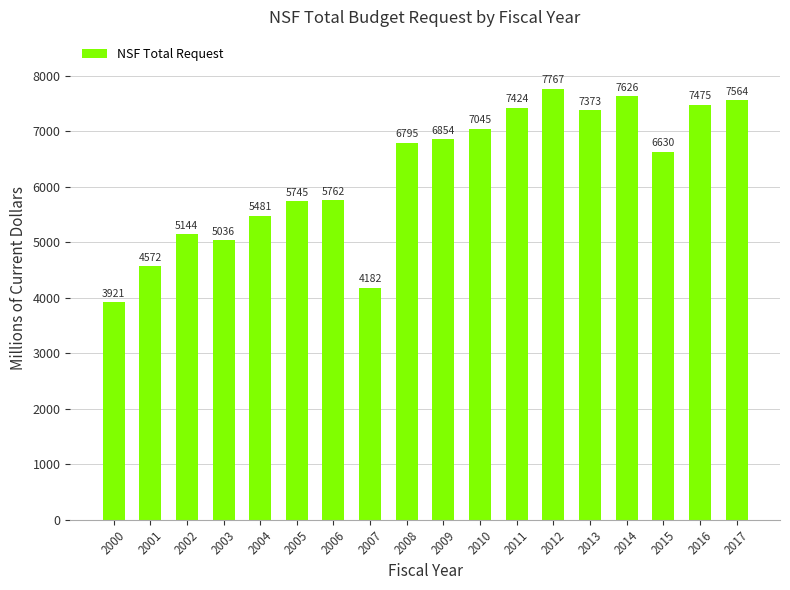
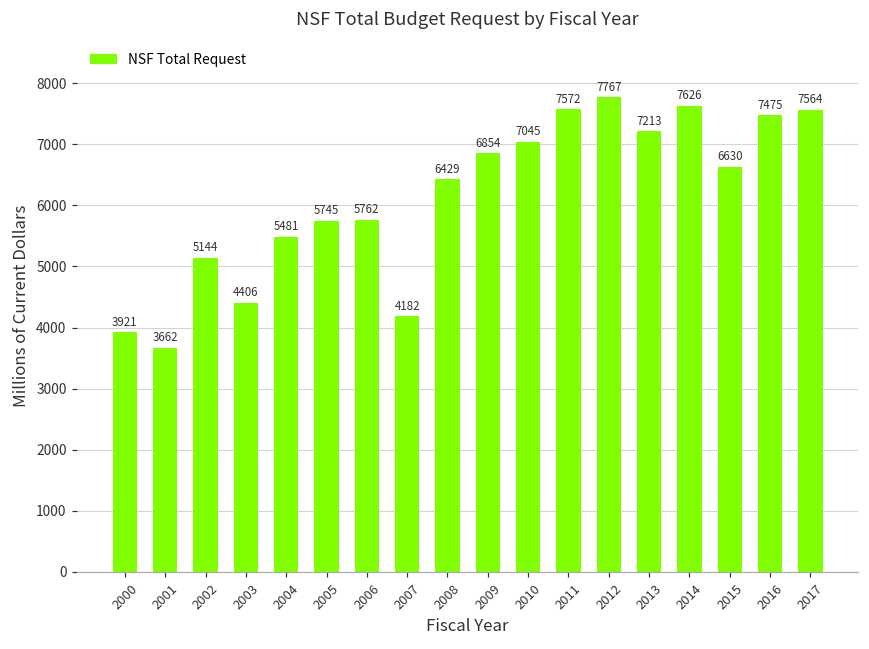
2001: 4572 -> 3662
2003: 5036 -> 4406
2008: 6795 -> 6429
2011: 7424 -> 7572
2013: 7373 -> 7213
